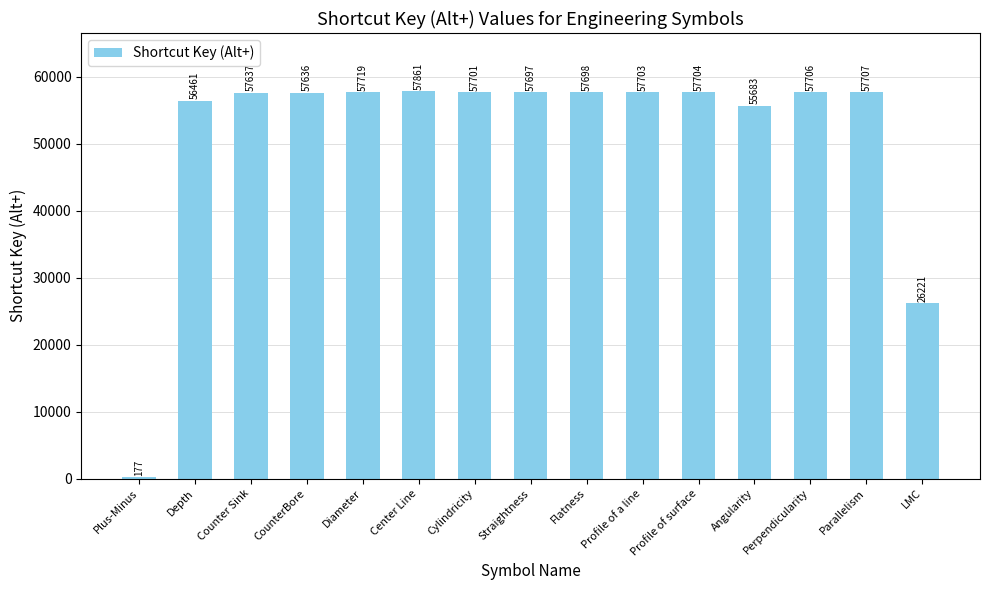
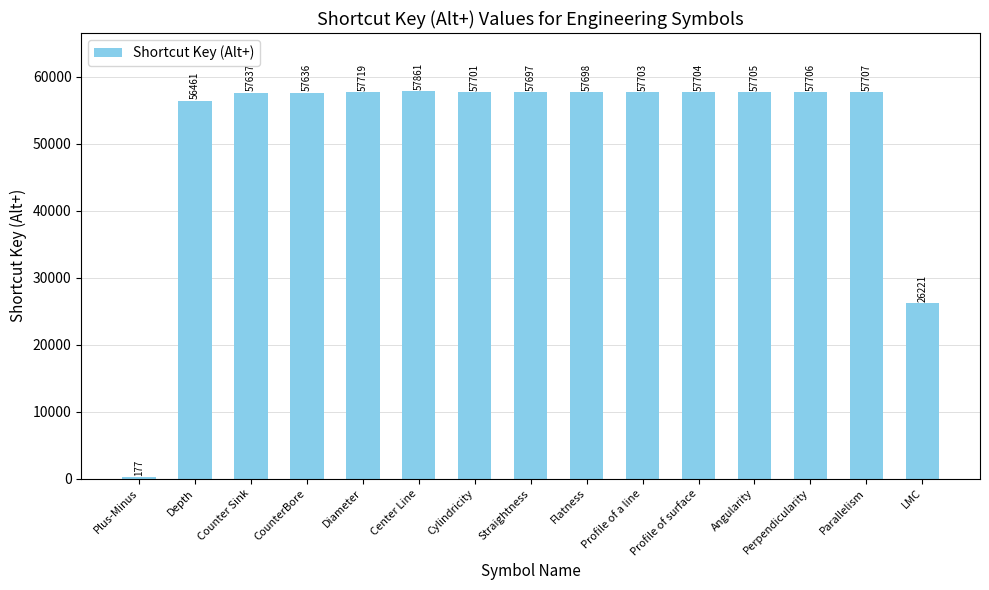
Angularity: 55683 -> 57705
